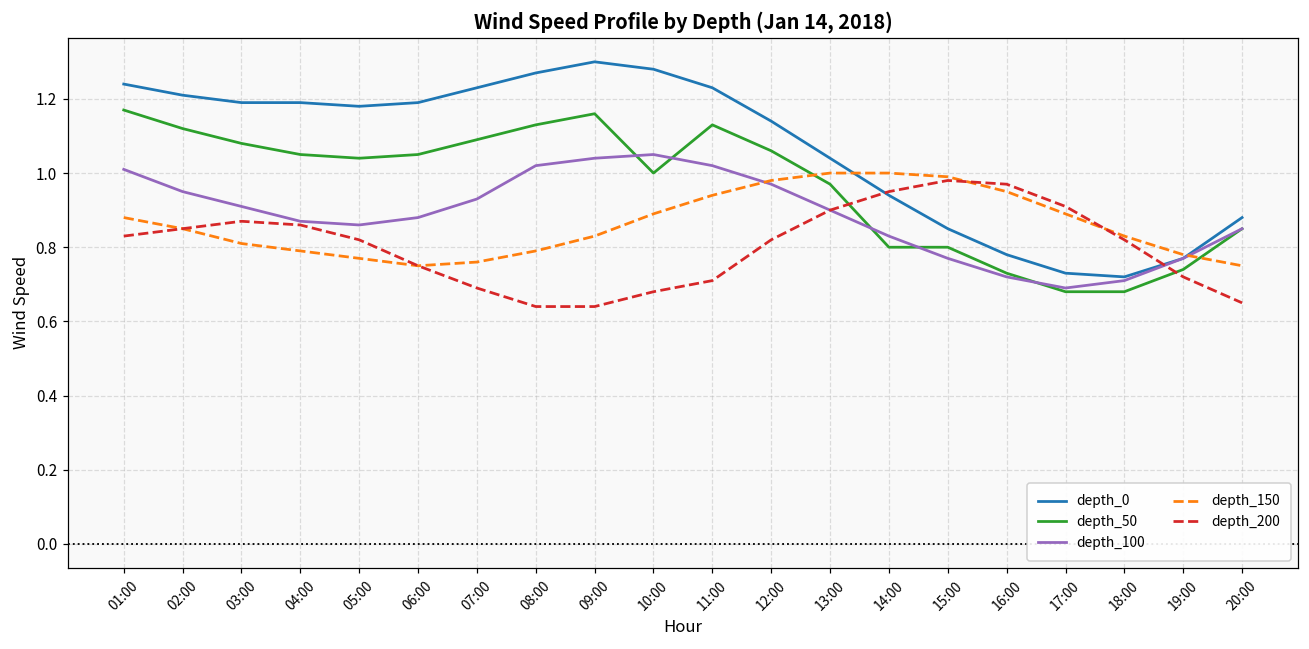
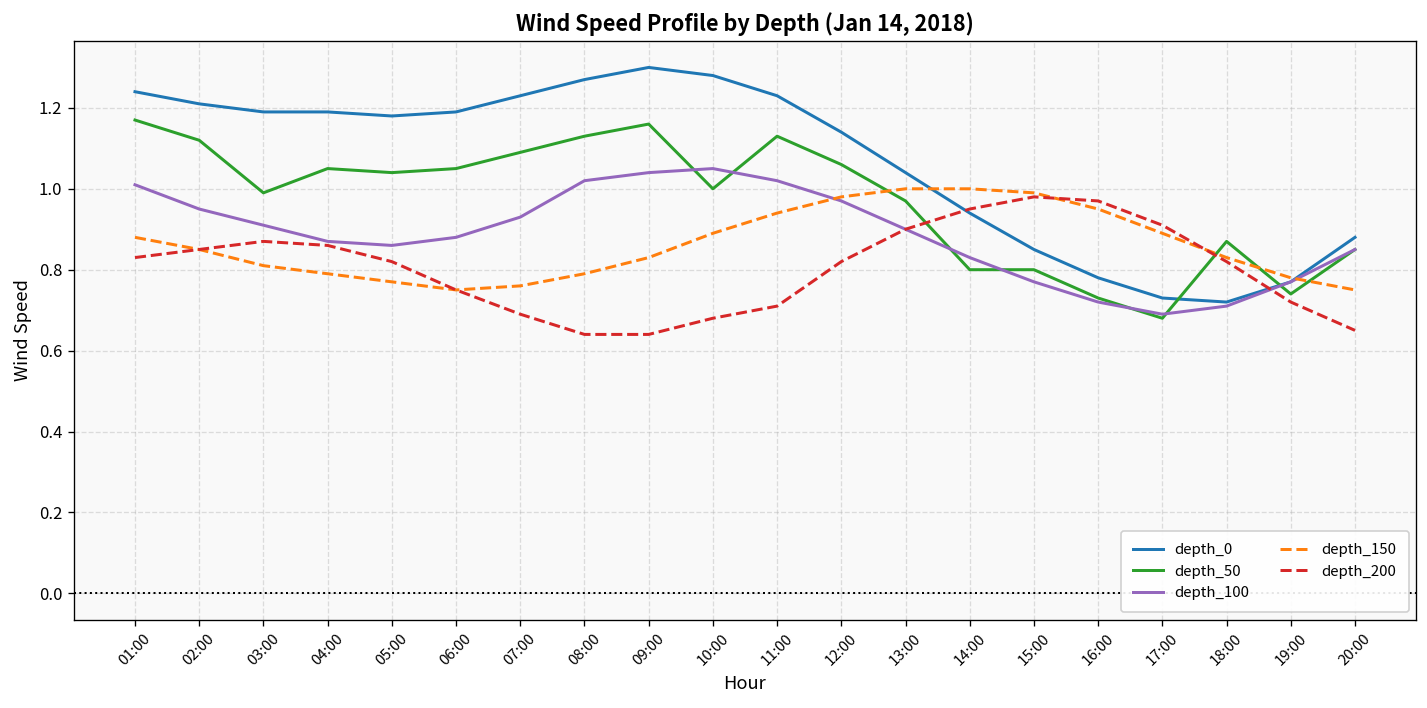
depth_50, 03:00: 1.08 -> 0.99
depth_50, 18:00: 0.68 -> 0.87
